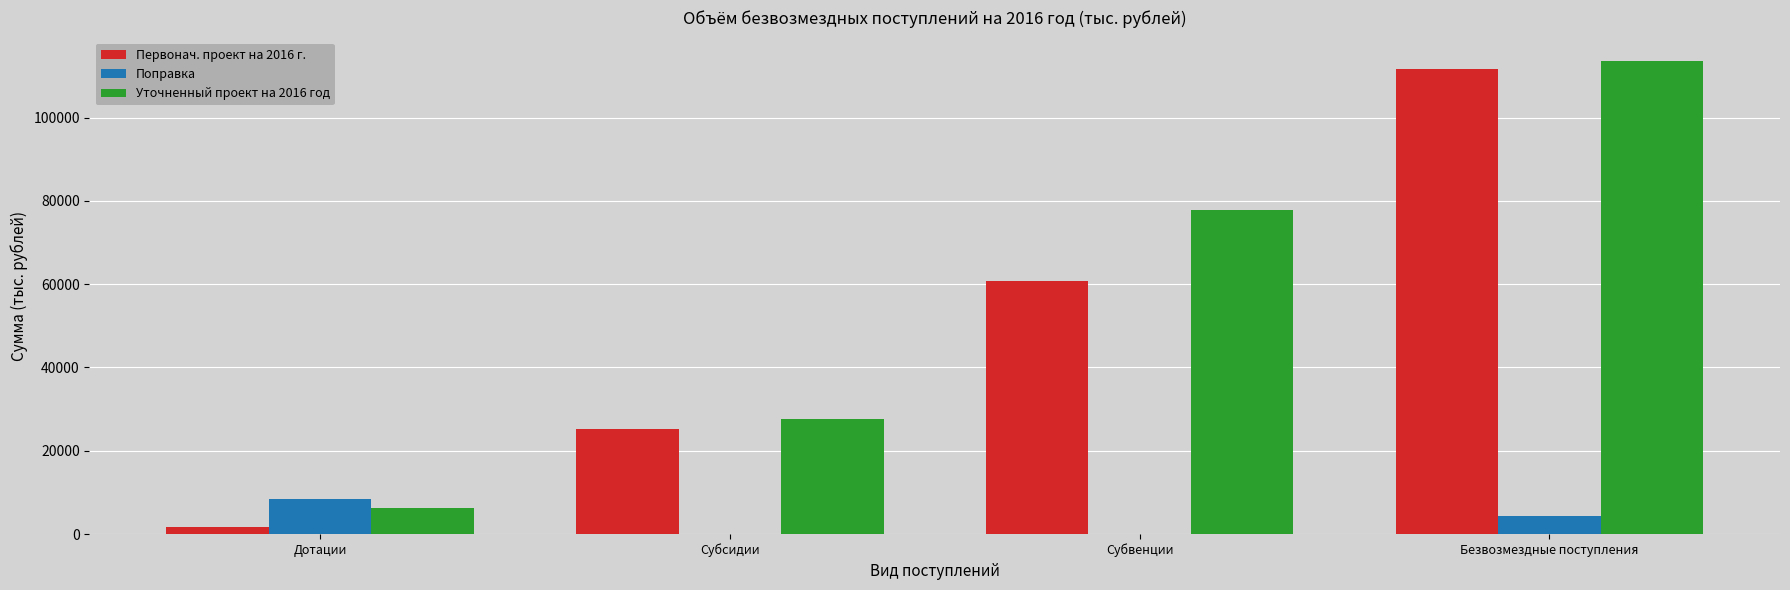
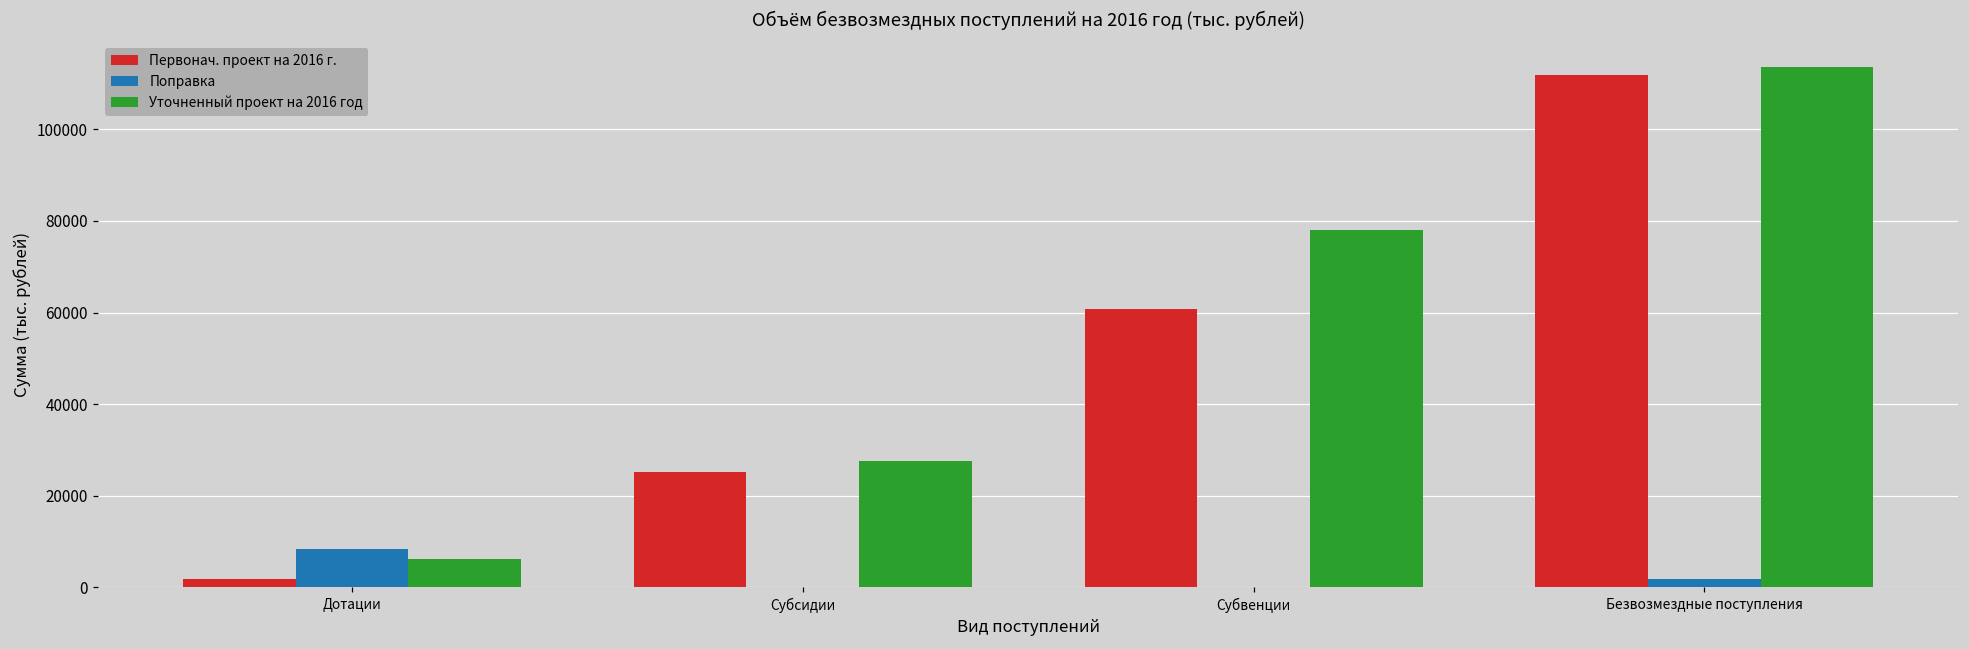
Поправка, Безвозмездные поступления: 4000 -> 2000
